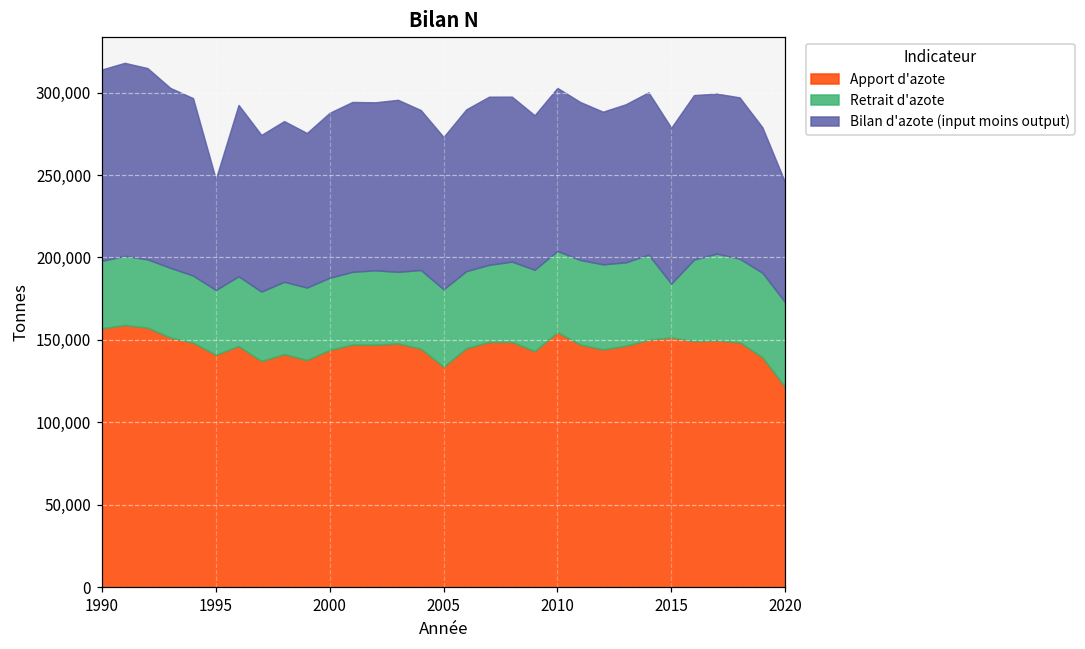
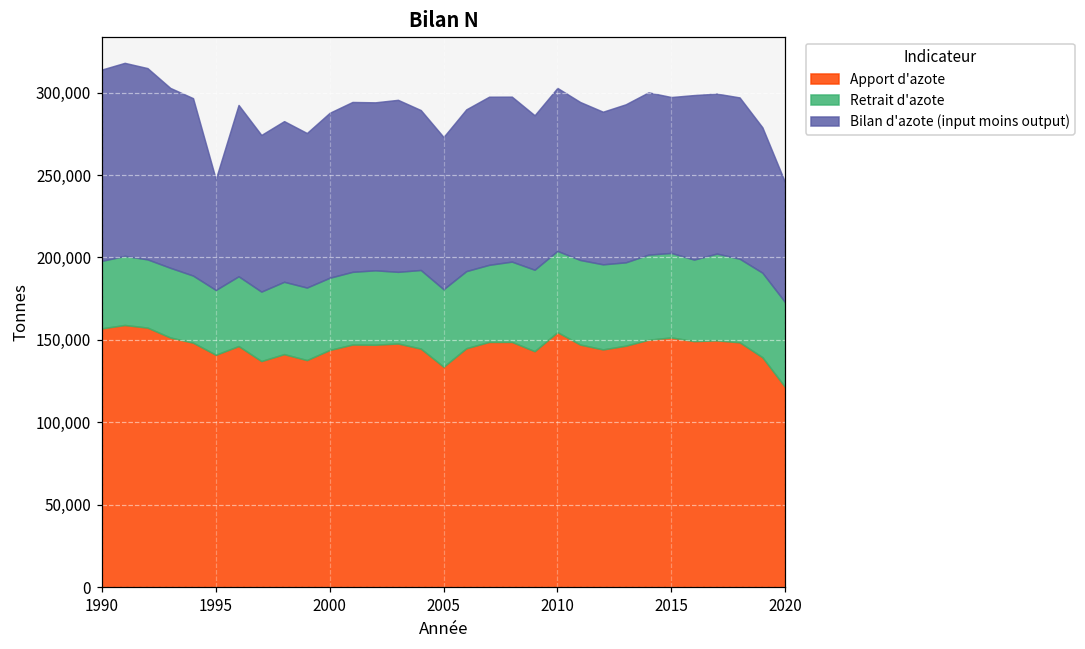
Retrait d'azote, 2015: 33,000 -> 51,000
